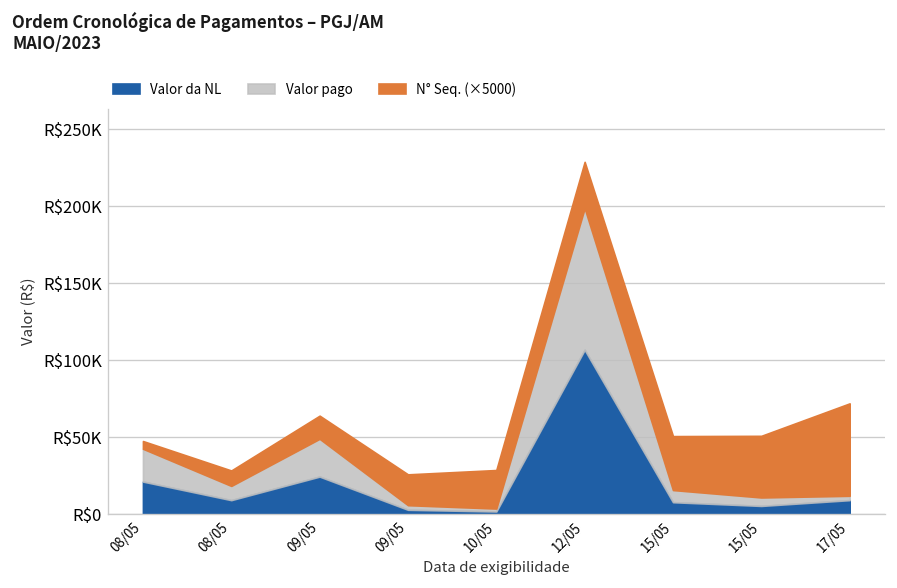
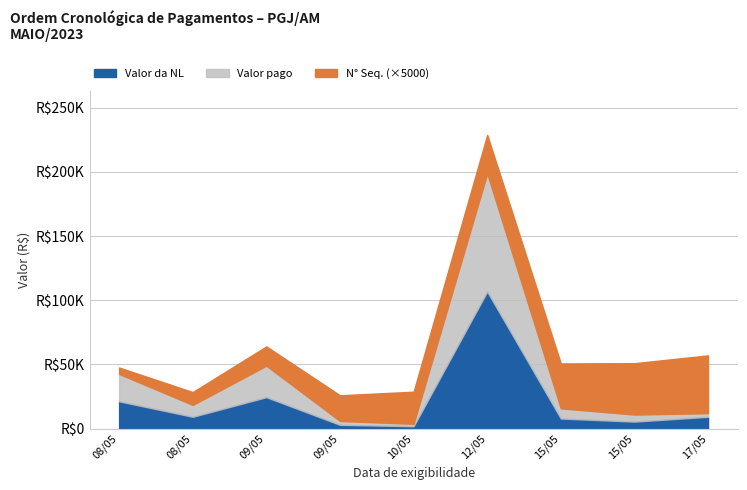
N° Seq. (×5000), 17/05: R$60000 -> R$45000
